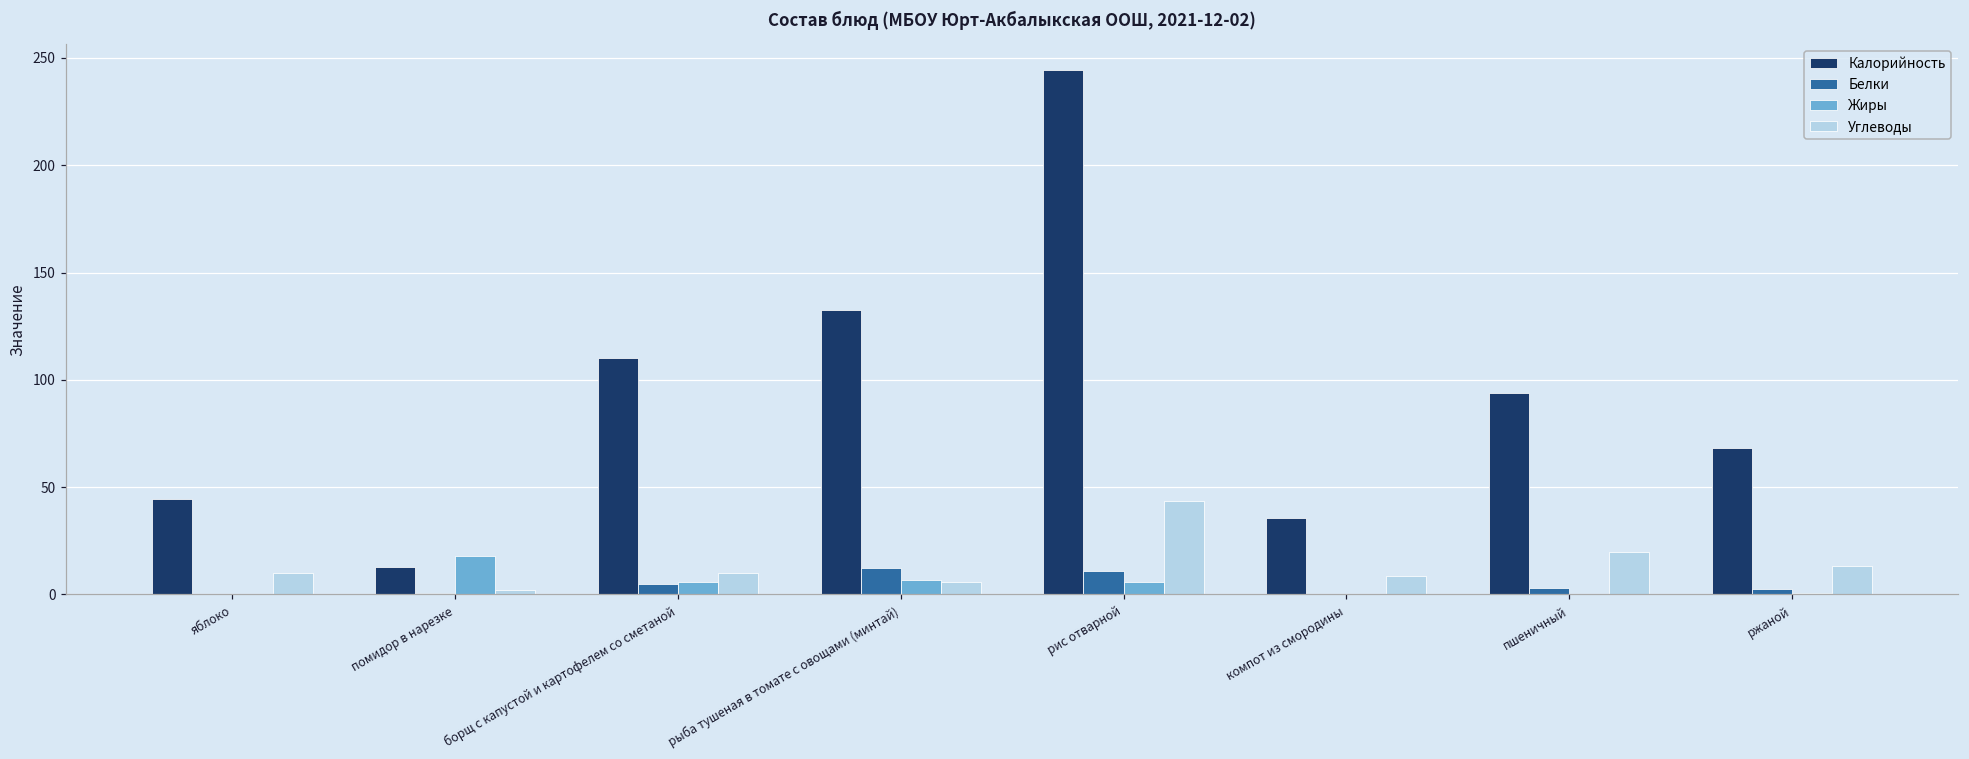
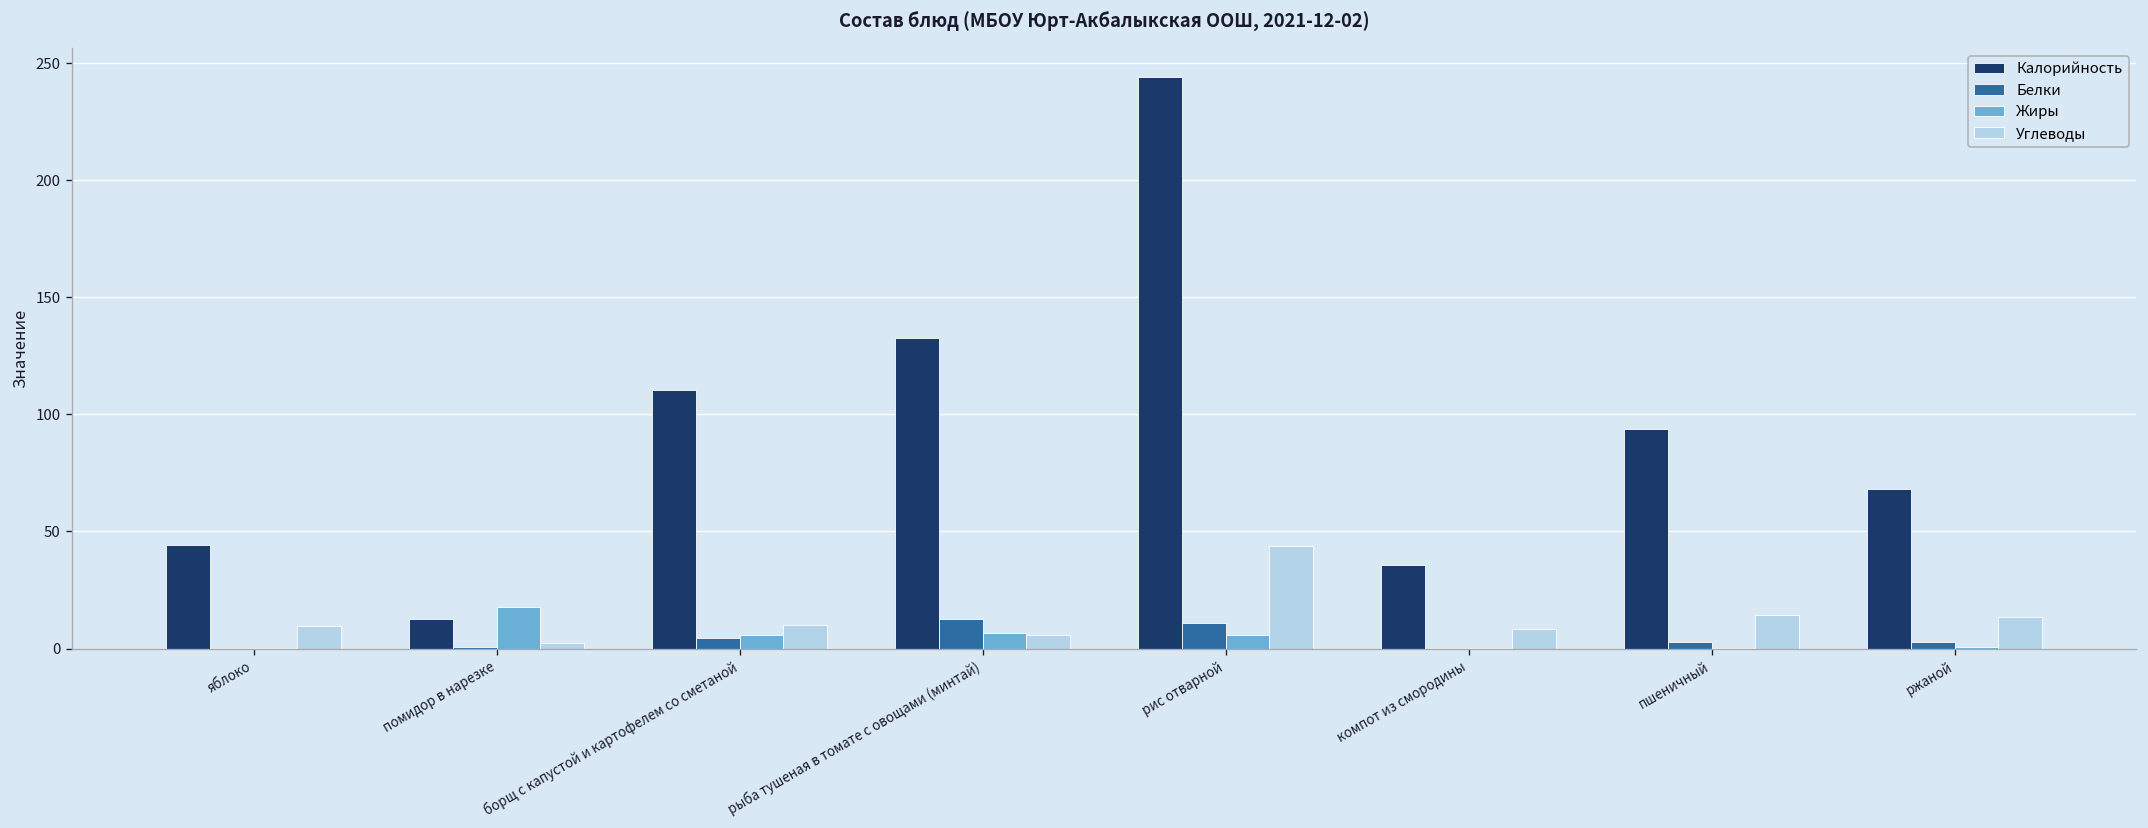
Углеводы, пшеничный: 20 -> 14
